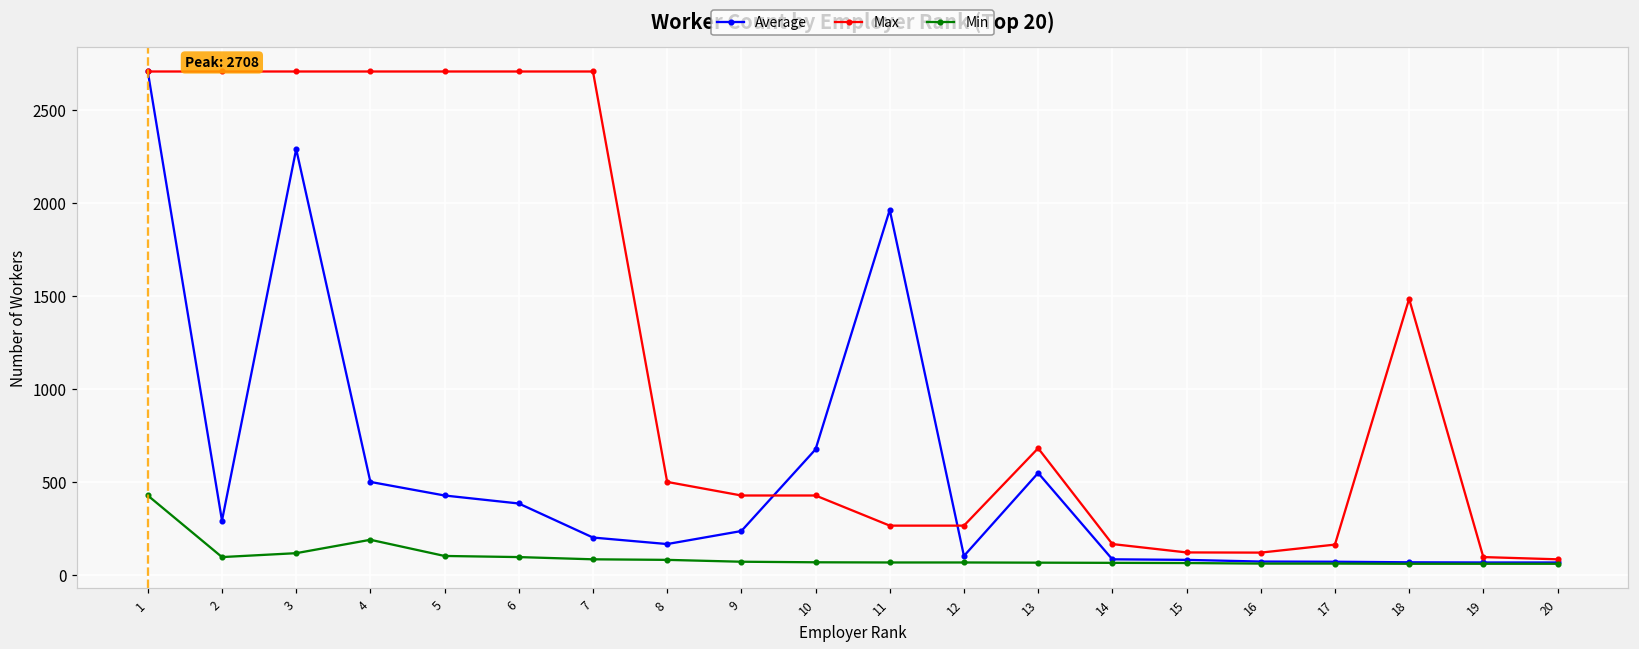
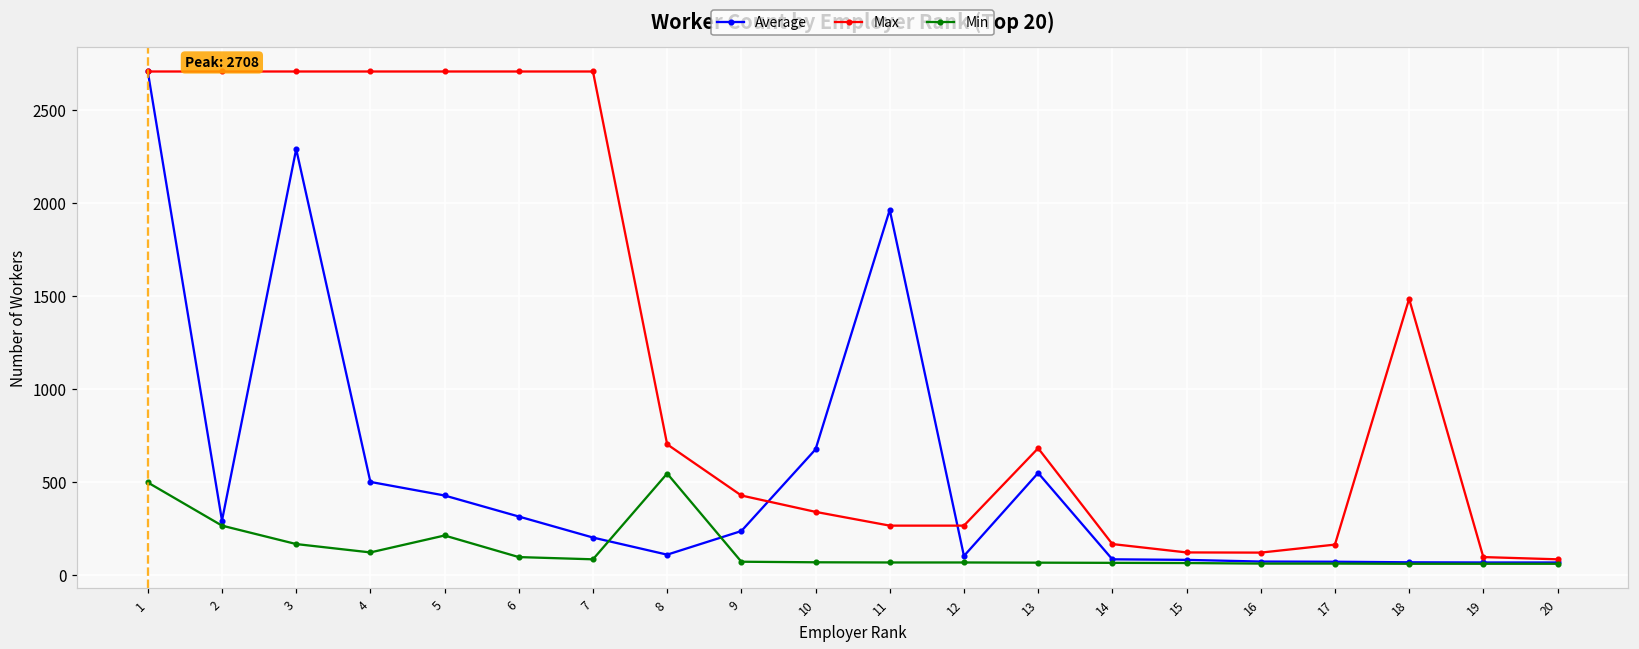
Min, 1: 430 -> 500
Min, 2: 100 -> 270
Min, 3: 120 -> 170
Min, 4: 190 -> 120
Min, 5: 100 -> 210
Average, 6: 390 -> 320
Average, 8: 170 -> 110
Max, 8: 500 -> 700
Min, 8: 80 -> 550
Max, 10: 430 -> 340
